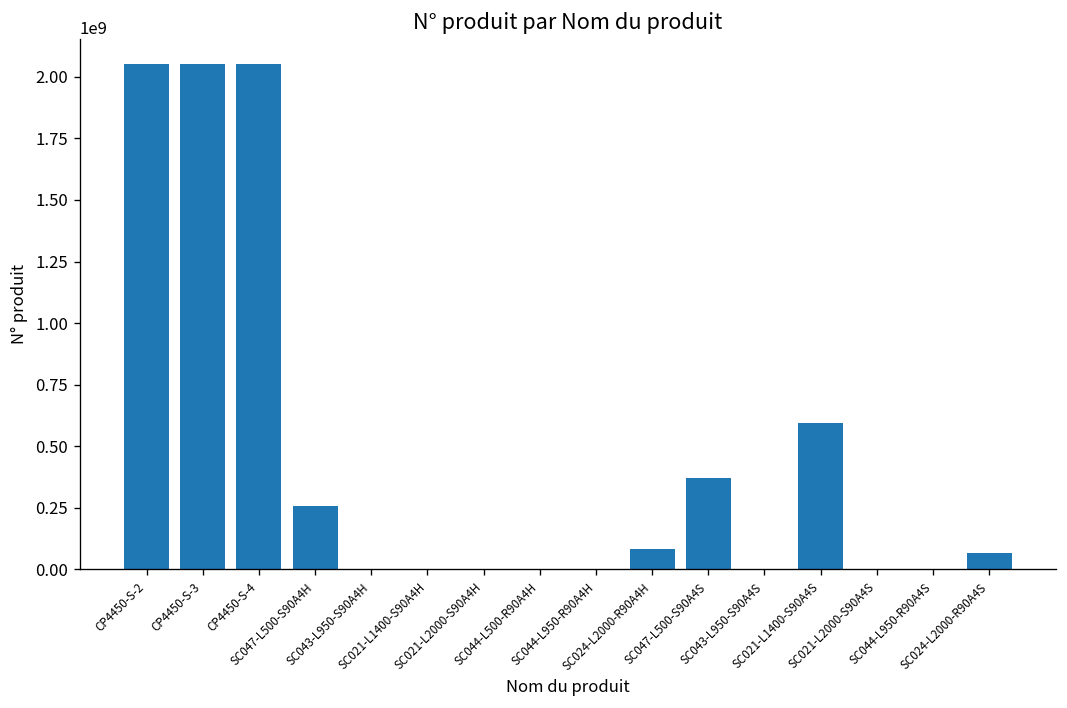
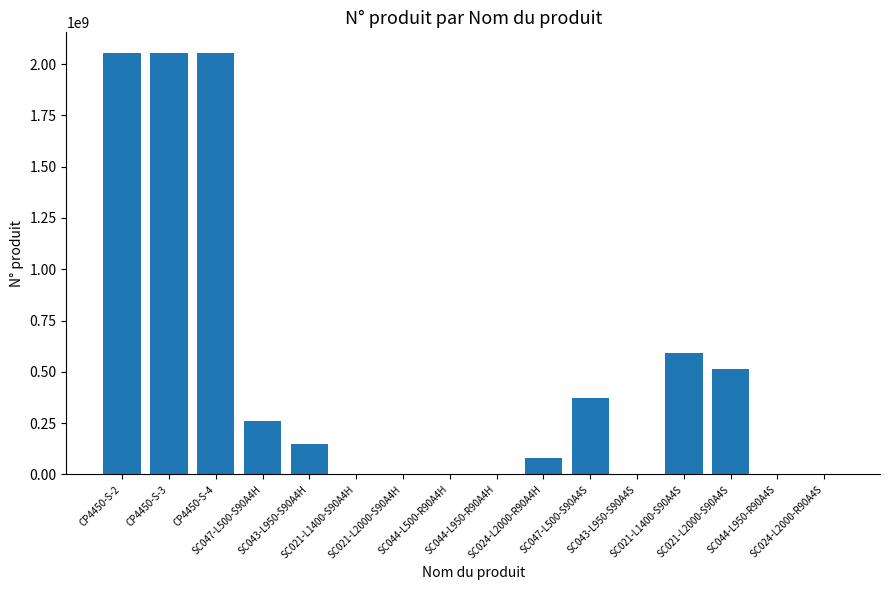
SC043-L950-S90A4H: 0 -> 150000000
SC021-L2000-S90A4S: 0 -> 520000000
SC024-L2000-R90A4S: 70000000 -> 0
